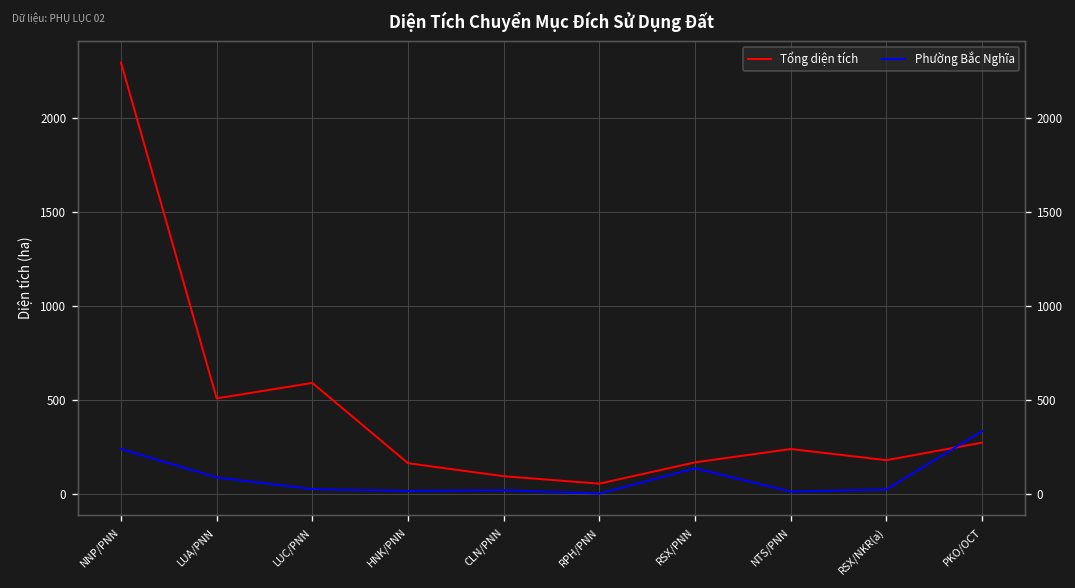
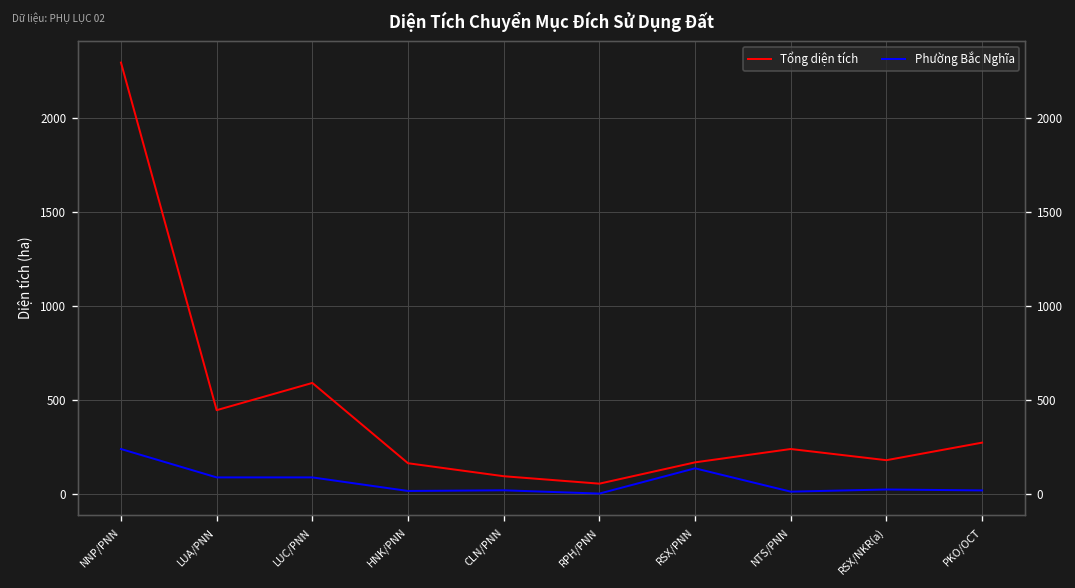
Tổng diện tích, LUA/PNN: 510 -> 440
Phường Bắc Nghĩa, LUC/PNN: 20 -> 90
Phường Bắc Nghĩa, PKO/OCT: 330 -> 20
